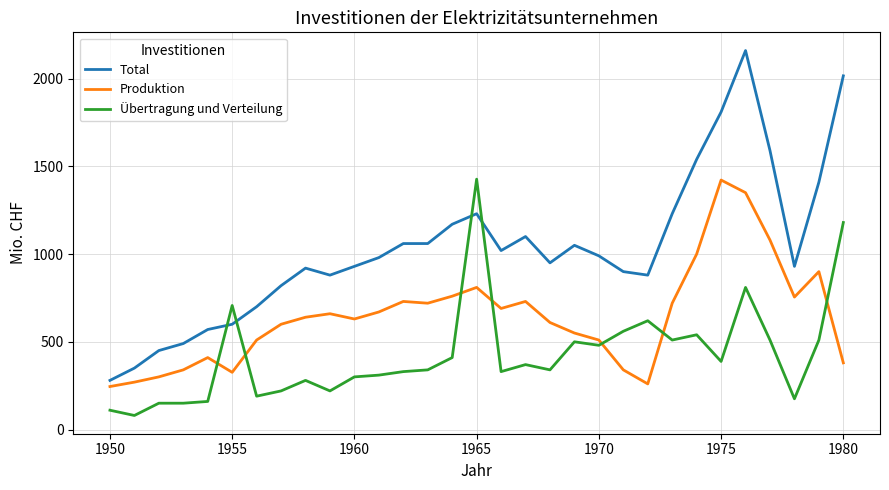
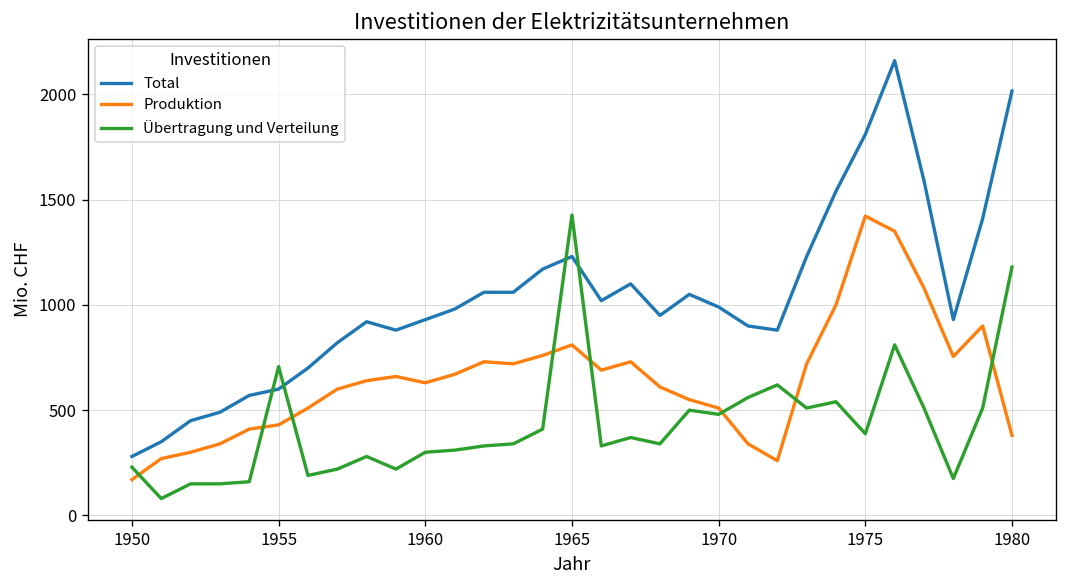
Produktion, 1950: 250 -> 170
Übertragung und Verteilung, 1950: 110 -> 230
Produktion, 1955: 330 -> 430
